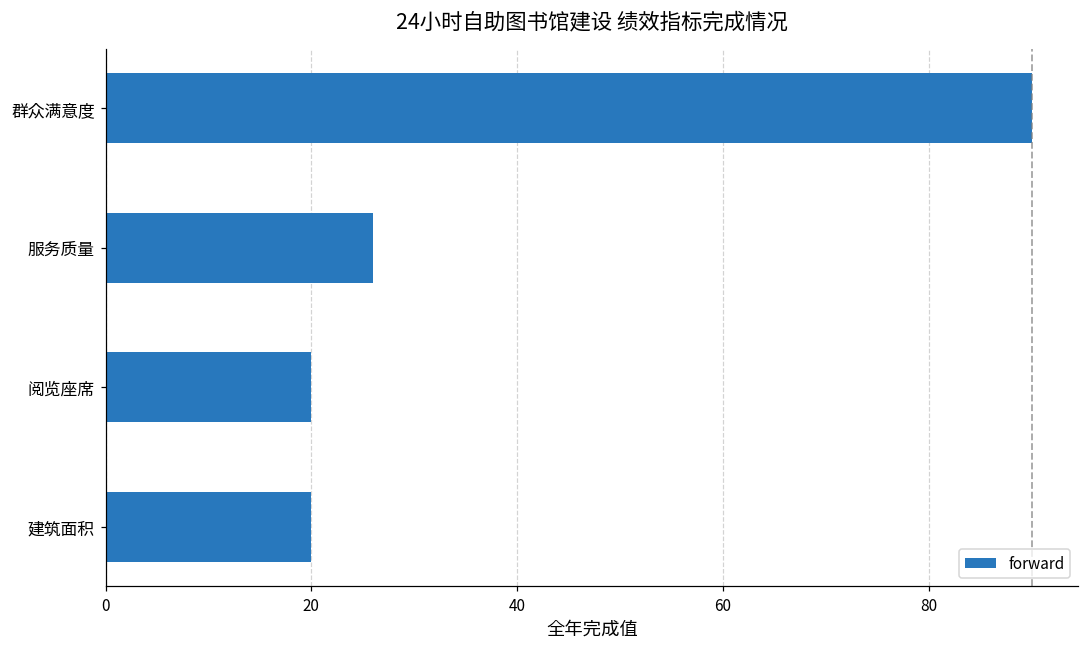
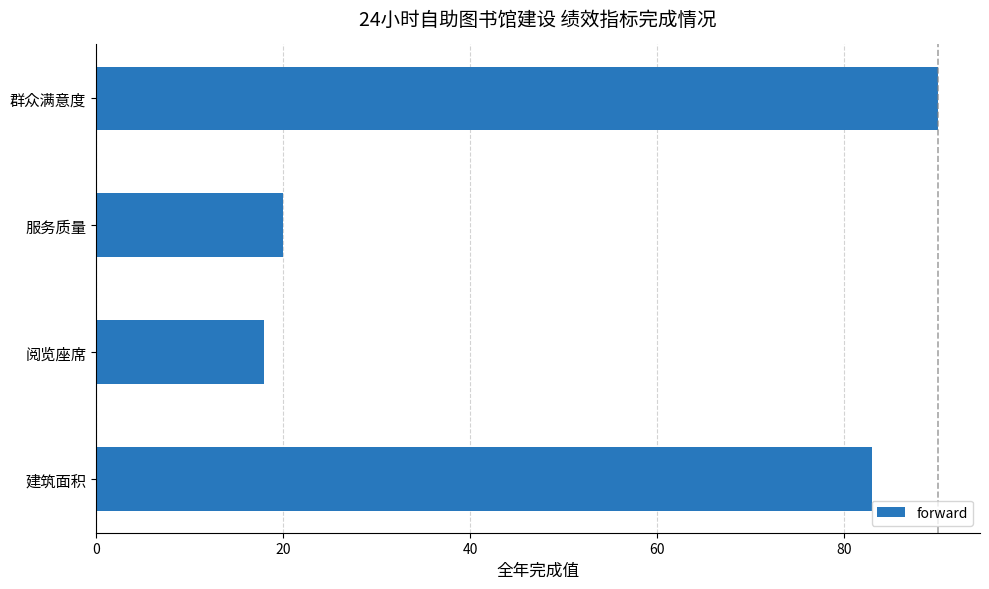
服务质量: 26 -> 20
阅览座席: 20 -> 18
建筑面积: 20 -> 83
